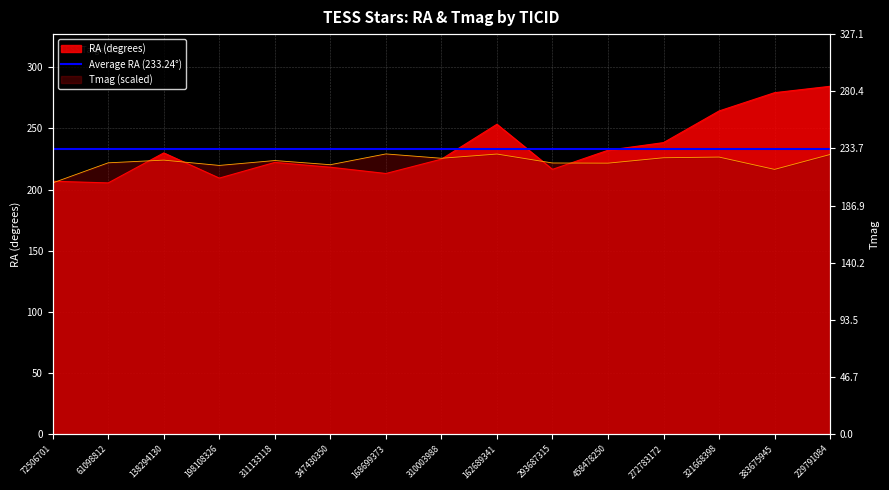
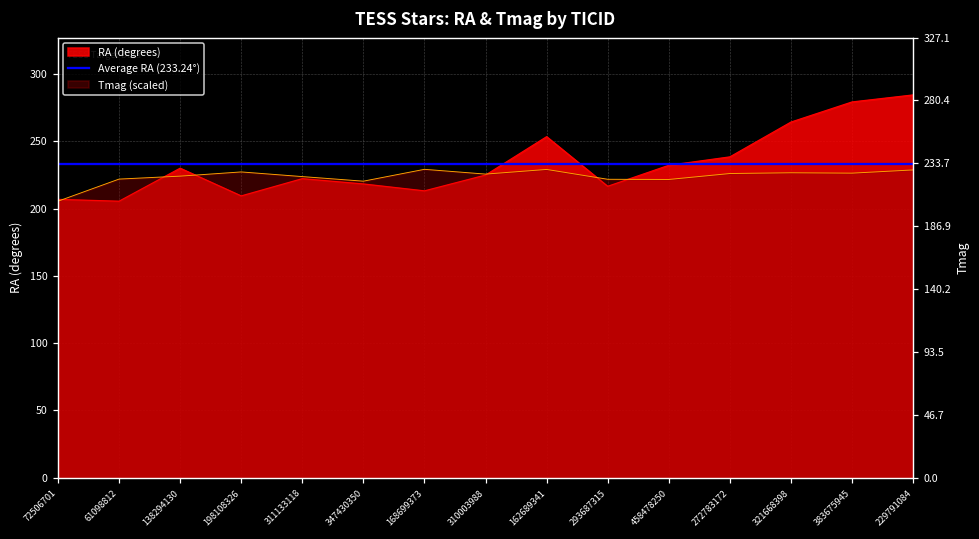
Tmag (scaled), 198108326: 220 -> 227
Tmag (scaled), 383675945: 217 -> 226
